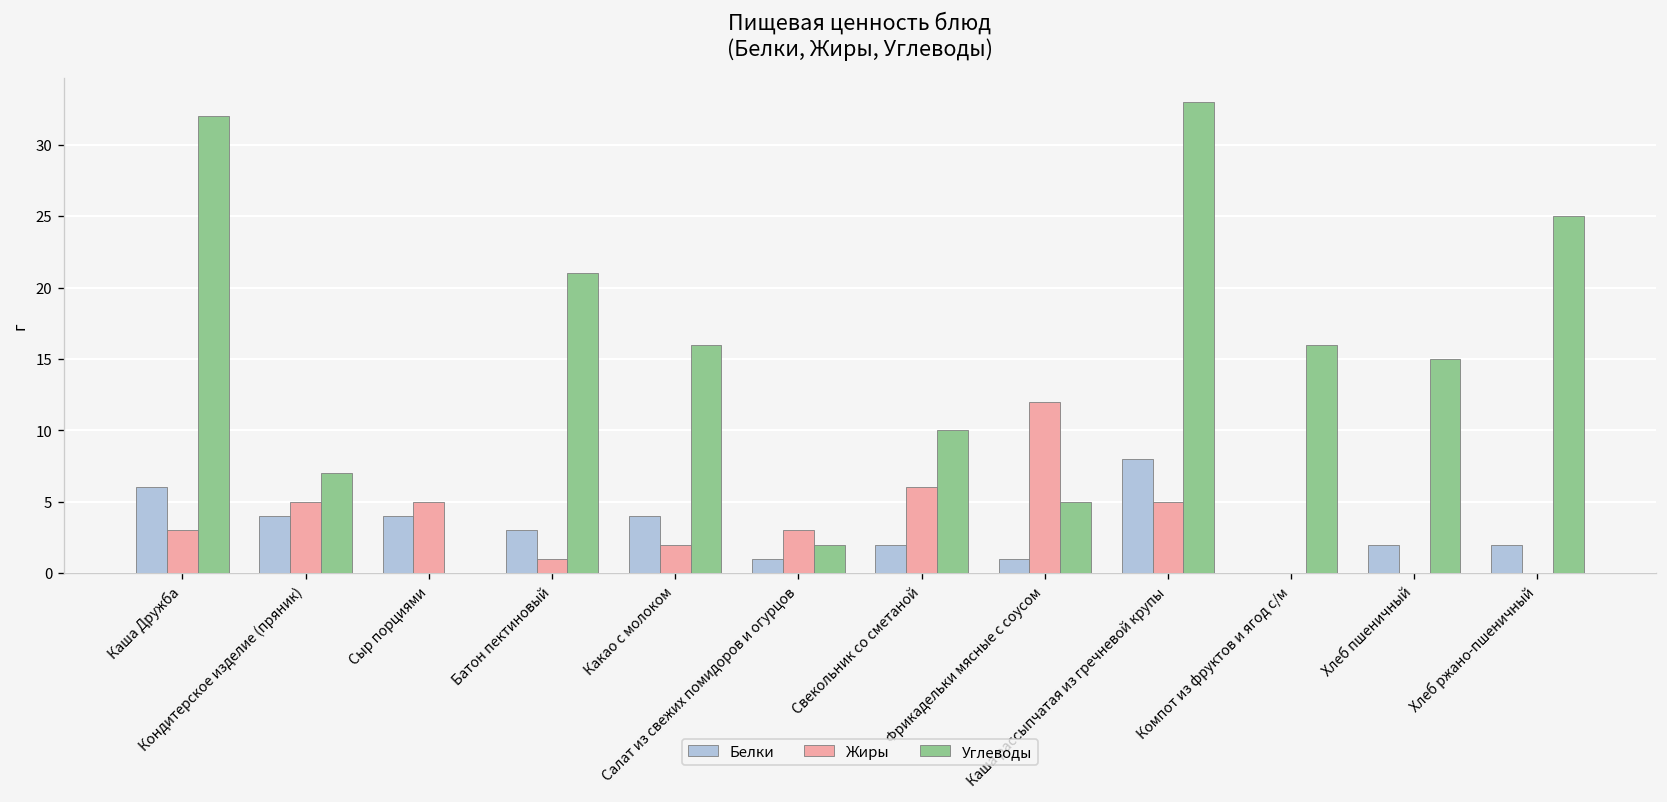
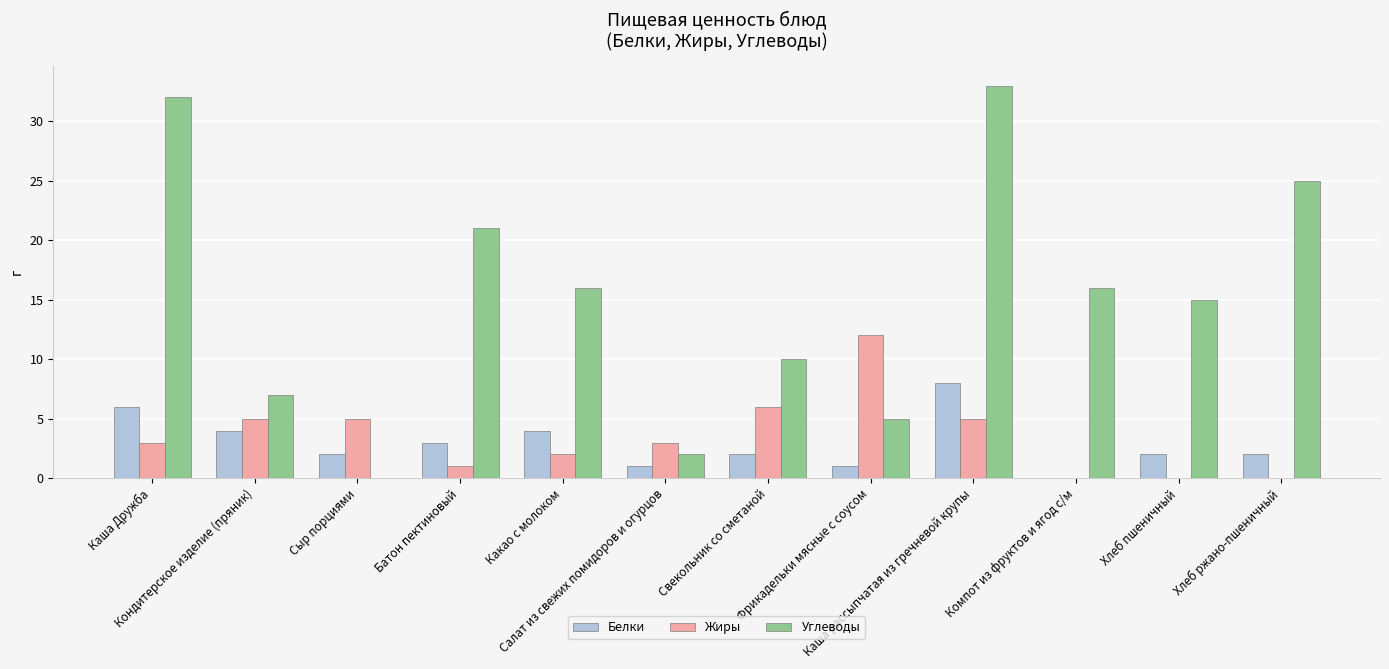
Белки, Сыр порциями: 4 -> 2
